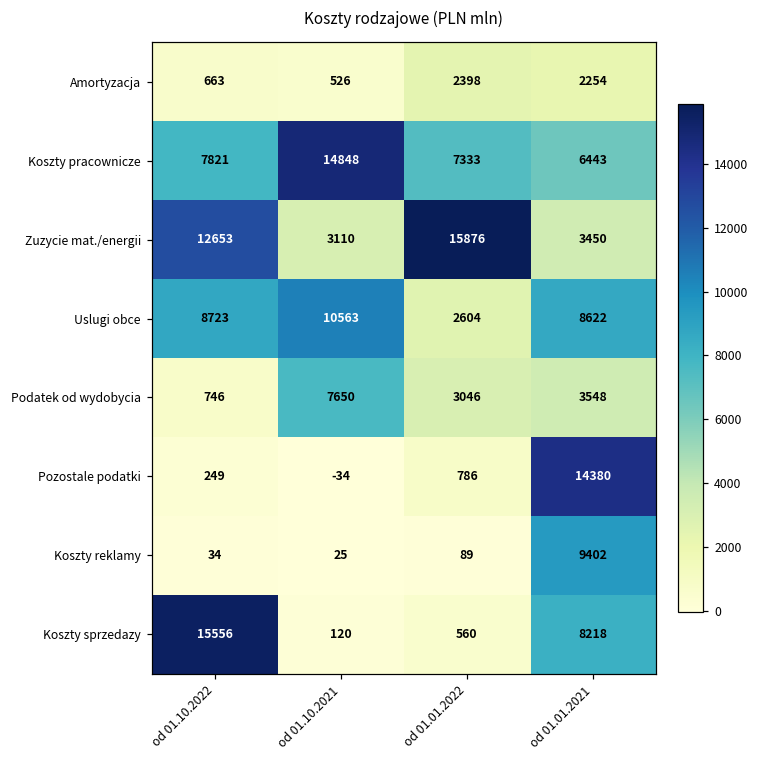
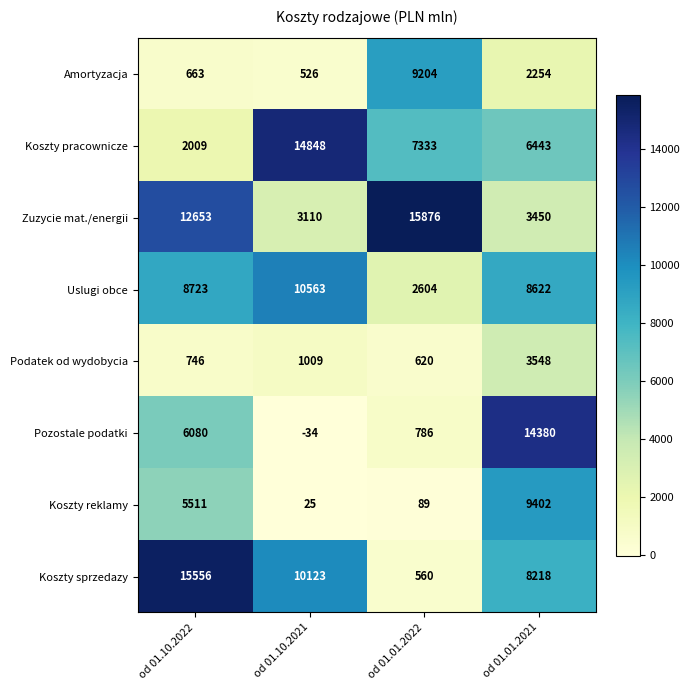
Amortyzacja, od 01.01.2022: 2398 -> 9204
Koszty pracownicze, od 01.10.2022: 7821 -> 2009
Podatek od wydobycia, od 01.10.2021: 7650 -> 1009
Podatek od wydobycia, od 01.01.2022: 3046 -> 620
Pozostale podatki, od 01.10.2022: 249 -> 6080
Koszty reklamy, od 01.10.2022: 34 -> 5511
Koszty sprzedazy, od 01.10.2021: 120 -> 10123
